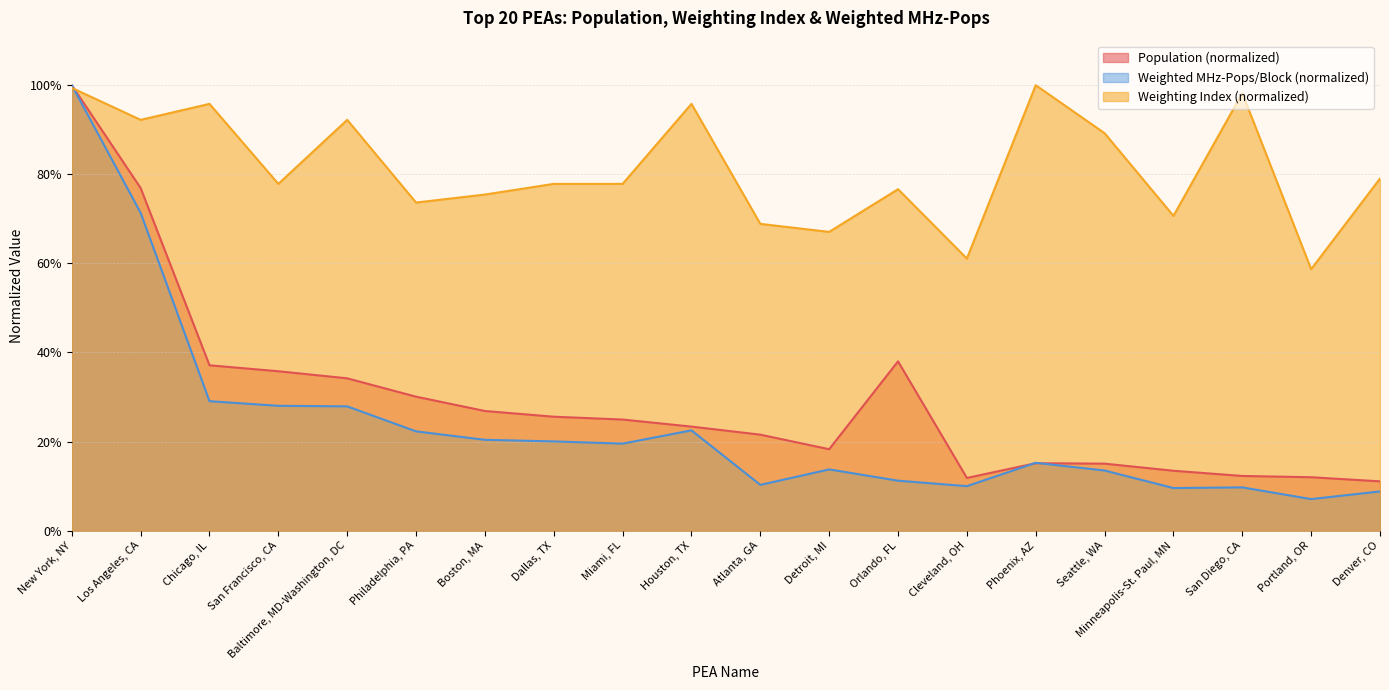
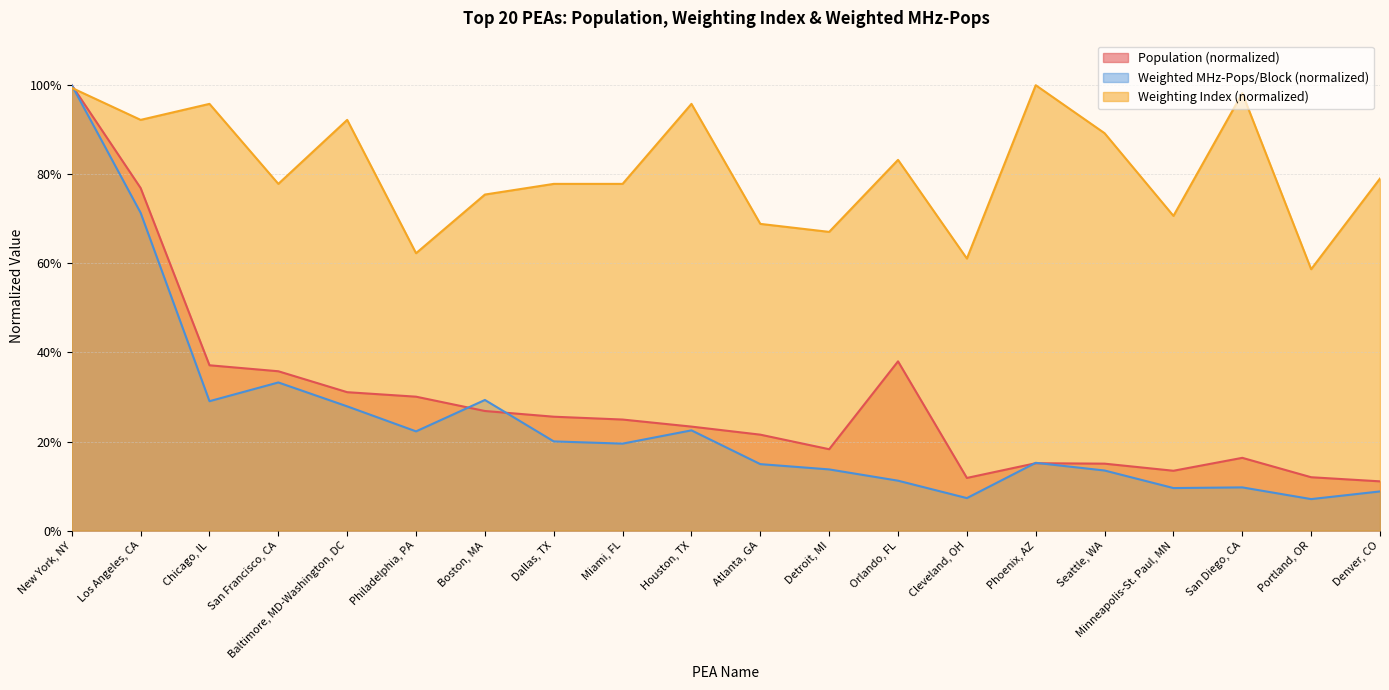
Weighted MHz-Pops/Block (normalized), San Francisco, CA: 28% -> 33%
Population (normalized), Baltimore, MD-Washington, DC: 34% -> 31%
Weighting Index (normalized), Philadelphia, PA: 74% -> 62%
Weighted MHz-Pops/Block (normalized), Boston, MA: 20% -> 29%
Weighted MHz-Pops/Block (normalized), Atlanta, GA: 10% -> 15%
Weighting Index (normalized), Orlando, FL: 77% -> 83%
Weighted MHz-Pops/Block (normalized), Cleveland, OH: 10% -> 7%
Population (normalized), San Diego, CA: 12% -> 16%
